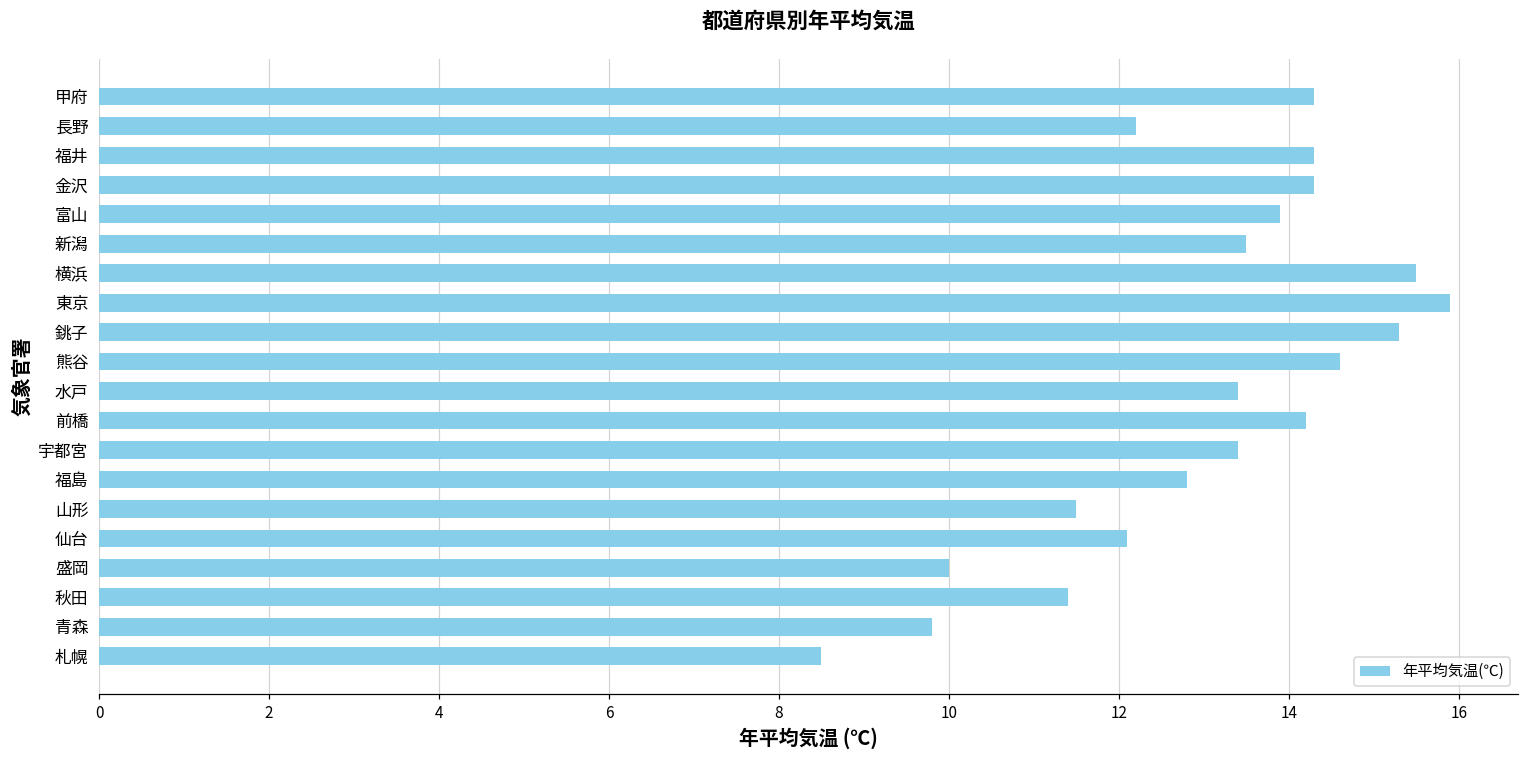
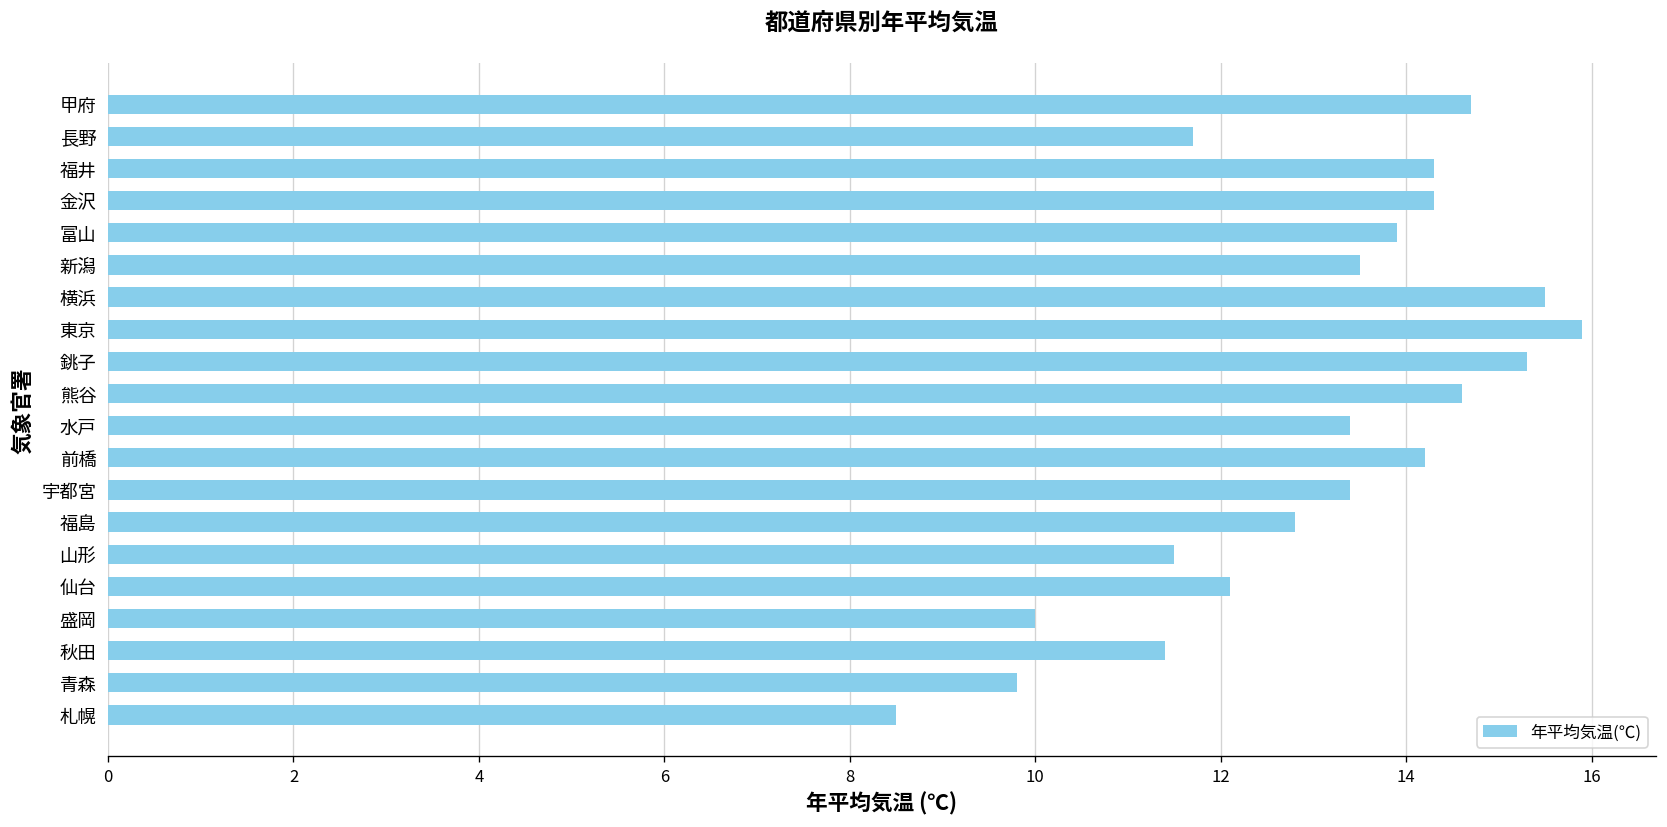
甲府: 14.3 -> 14.7
長野: 12.2 -> 11.7
